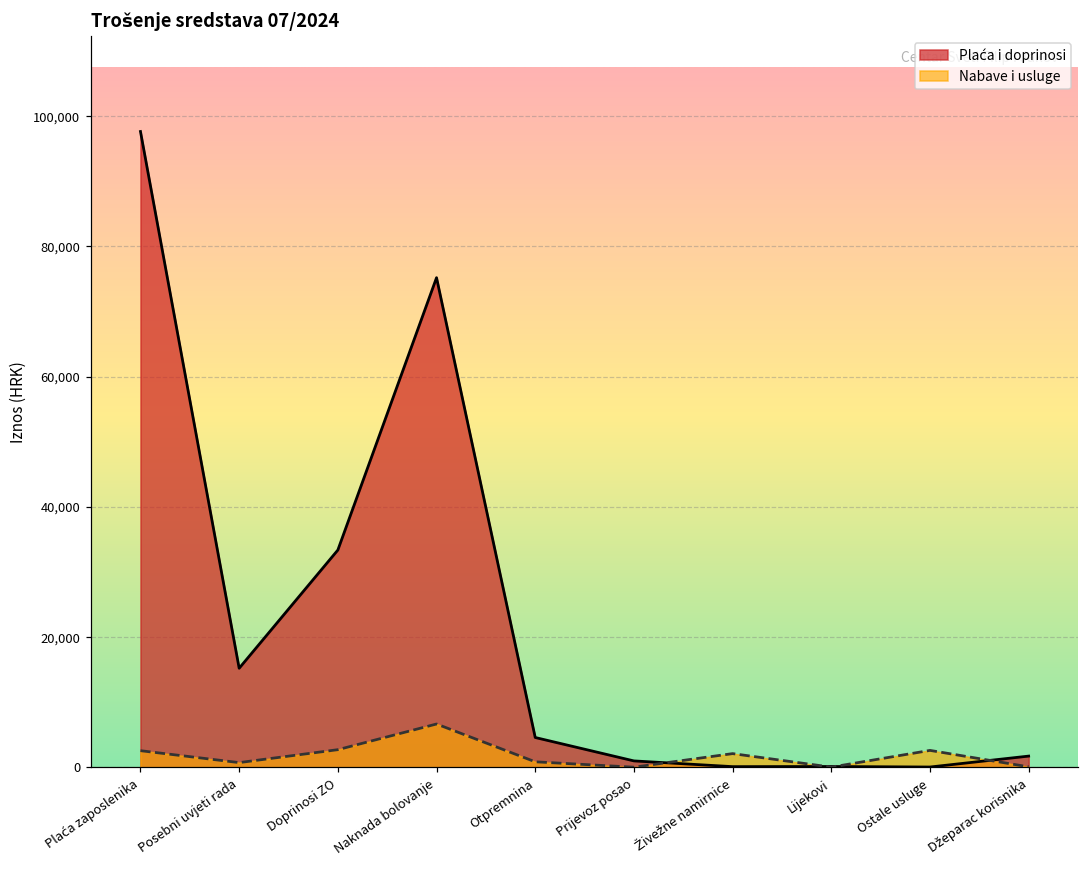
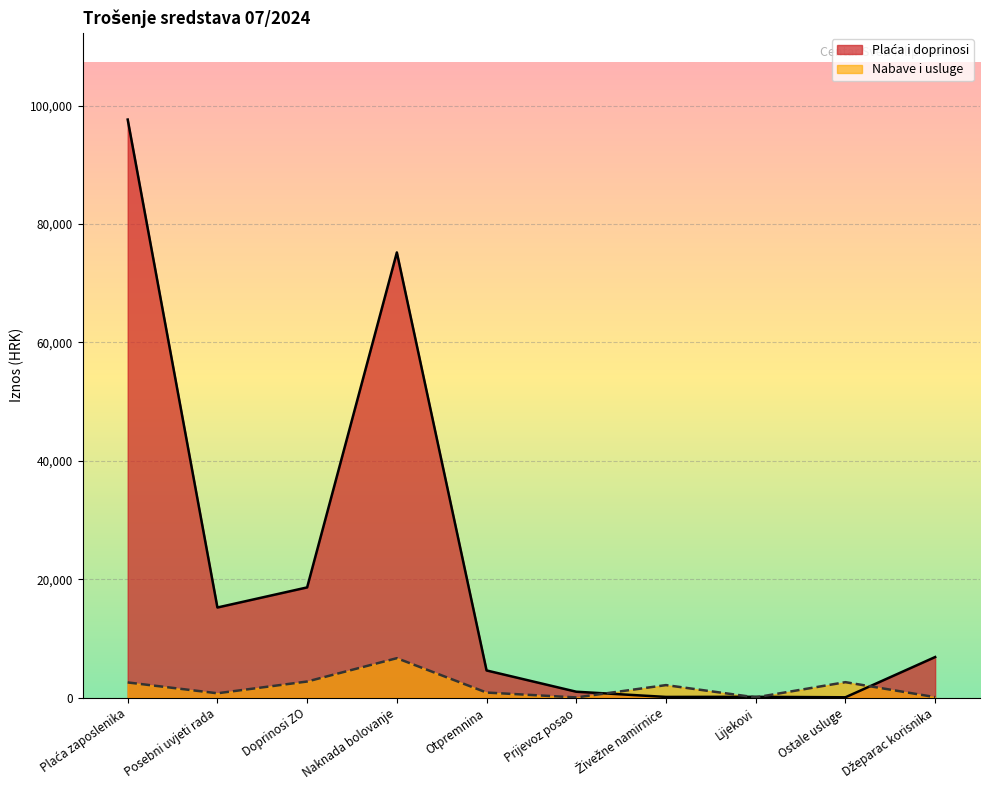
Plaća i doprinosi, Doprinosi ZO: 33,000 -> 19,000
Plaća i doprinosi, Džeparac korisnika: 2,000 -> 7,000
